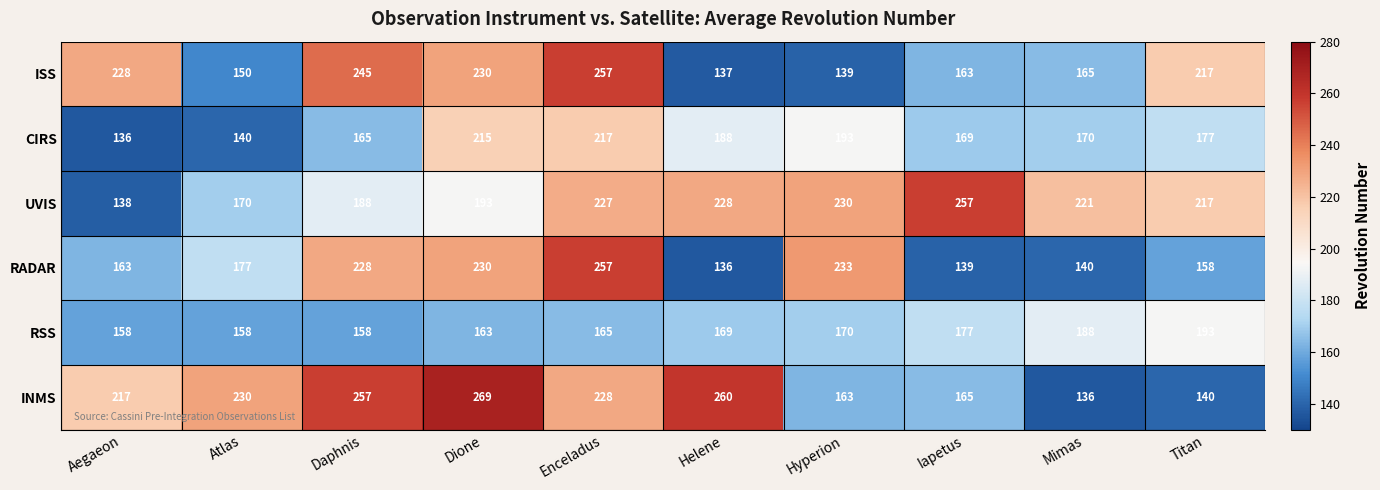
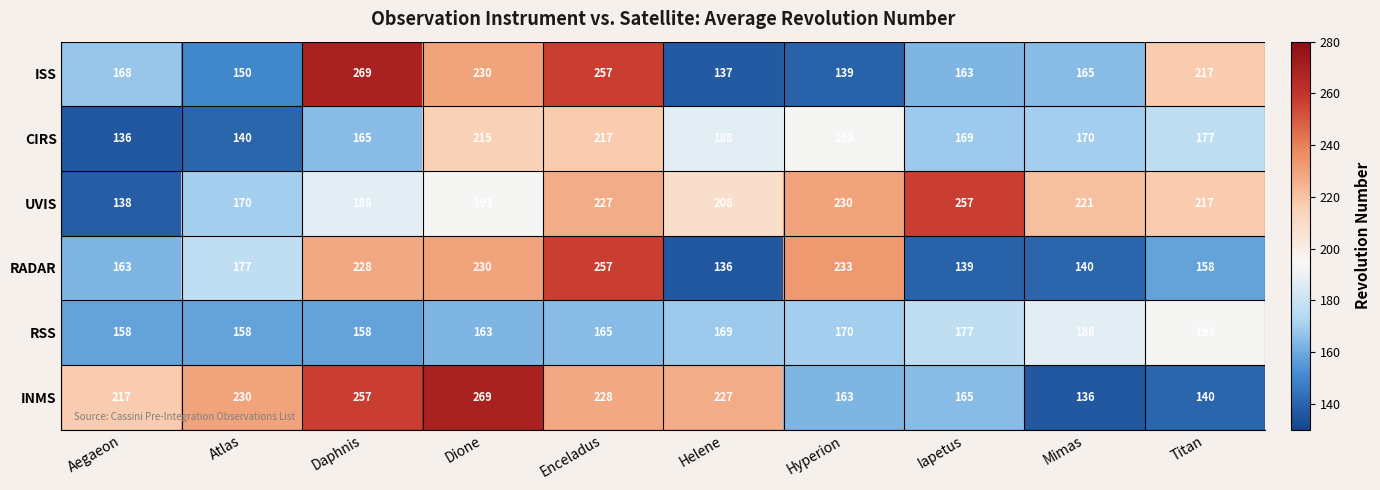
ISS, Aegaeon: 228 -> 168
ISS, Daphnis: 245 -> 269
UVIS, Helene: 228 -> 208
INMS, Helene: 260 -> 227
